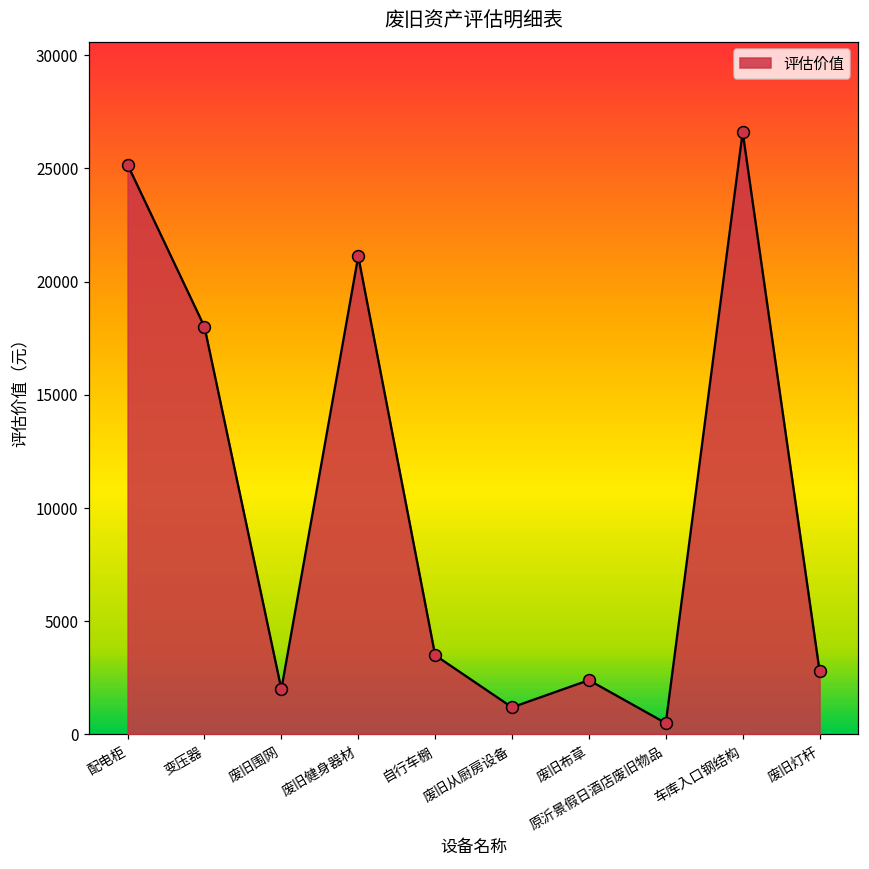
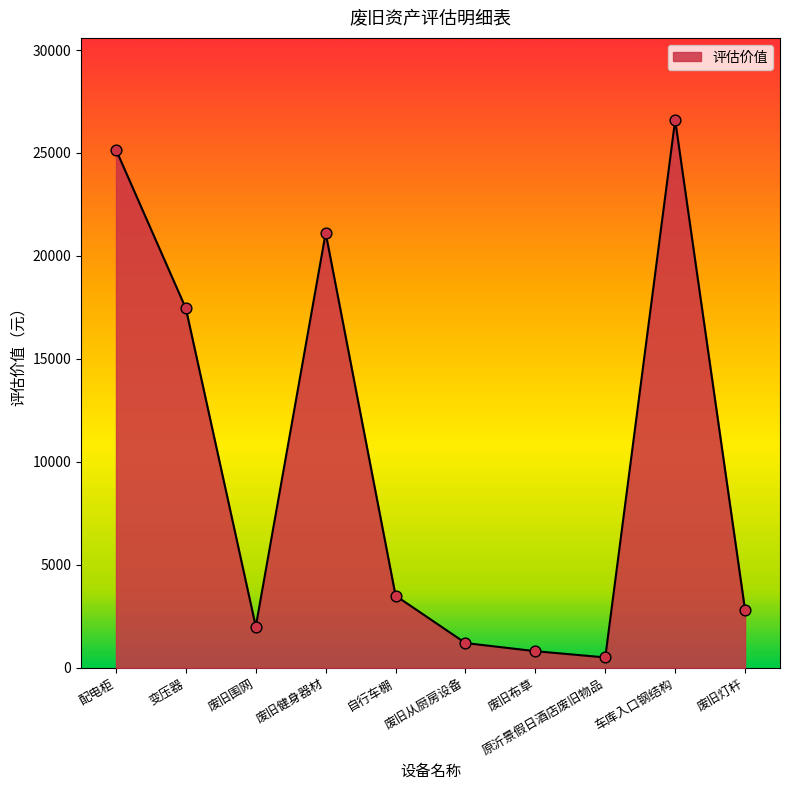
变压器: 18000 -> 17400
废旧布草: 2400 -> 800
